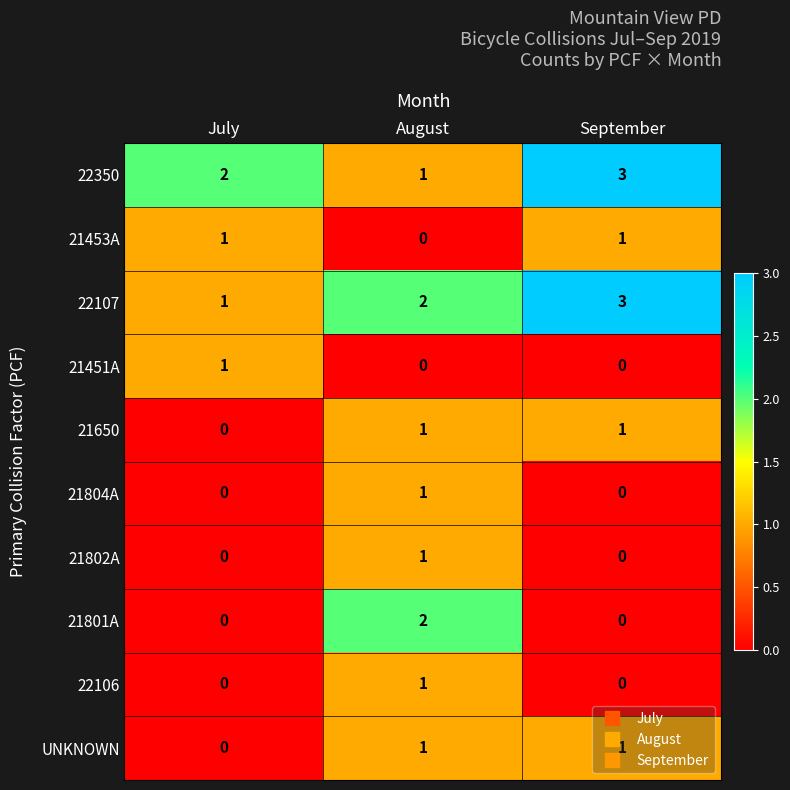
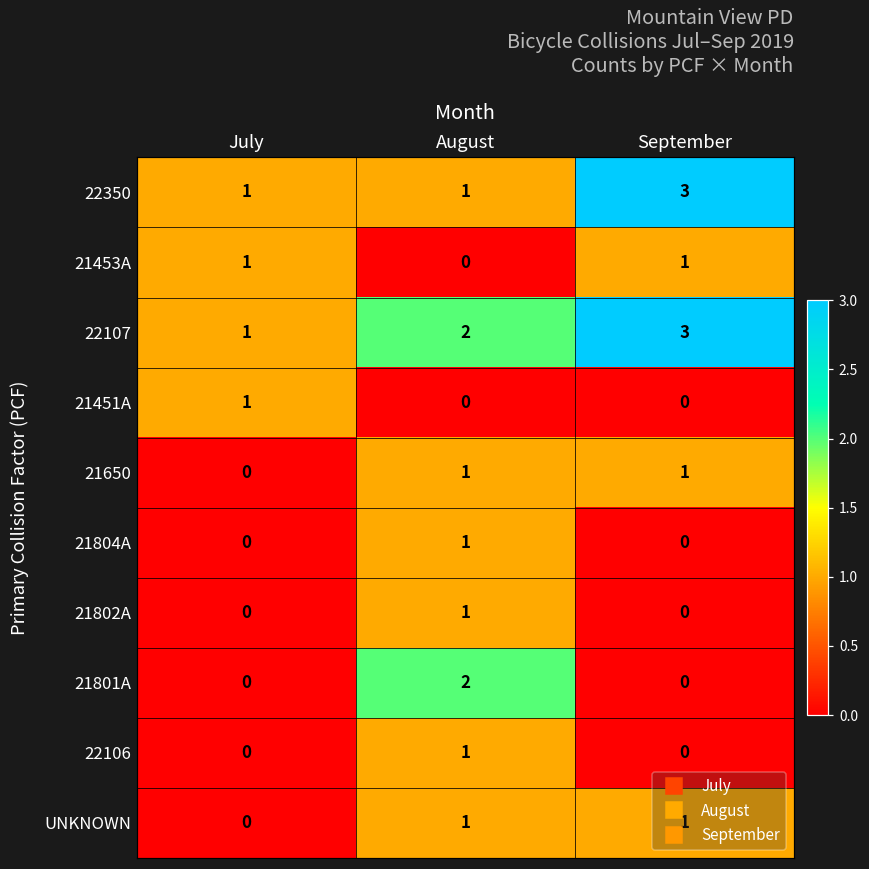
22350, July: 2 -> 1
